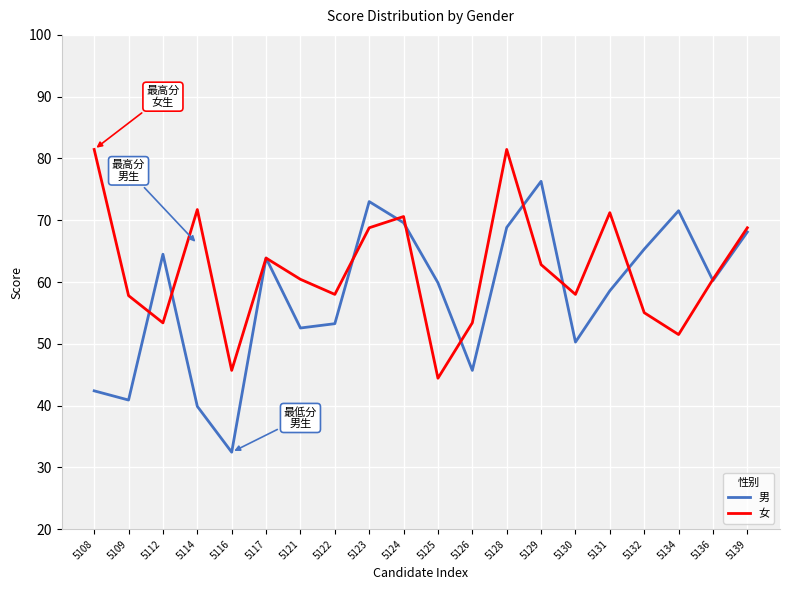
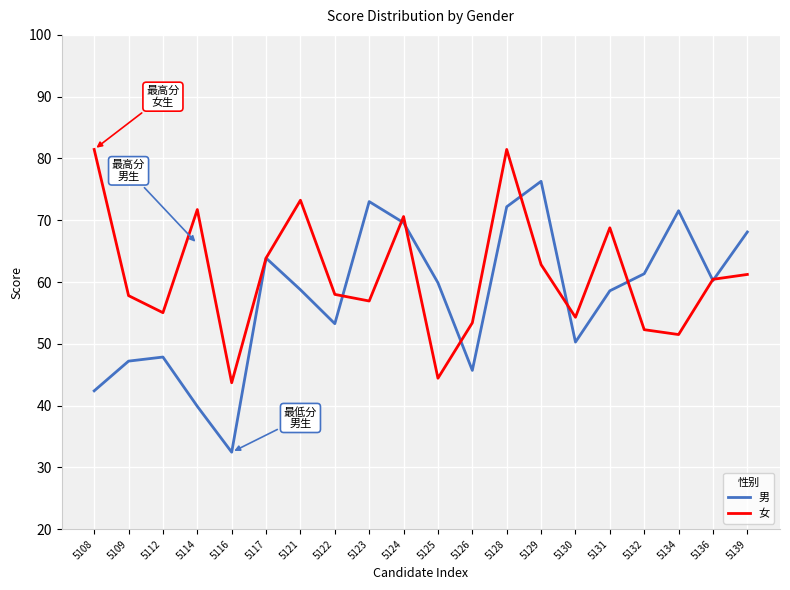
男, 5109: 41 -> 47
男, 5112: 65 -> 48
女, 5112: 53 -> 55
女, 5116: 46 -> 44
男, 5121: 53 -> 59
女, 5121: 60 -> 73
女, 5123: 69 -> 57
男, 5128: 69 -> 72
女, 5130: 58 -> 54
女, 5131: 71 -> 69
男, 5132: 65 -> 61
女, 5132: 55 -> 52
女, 5139: 69 -> 61
